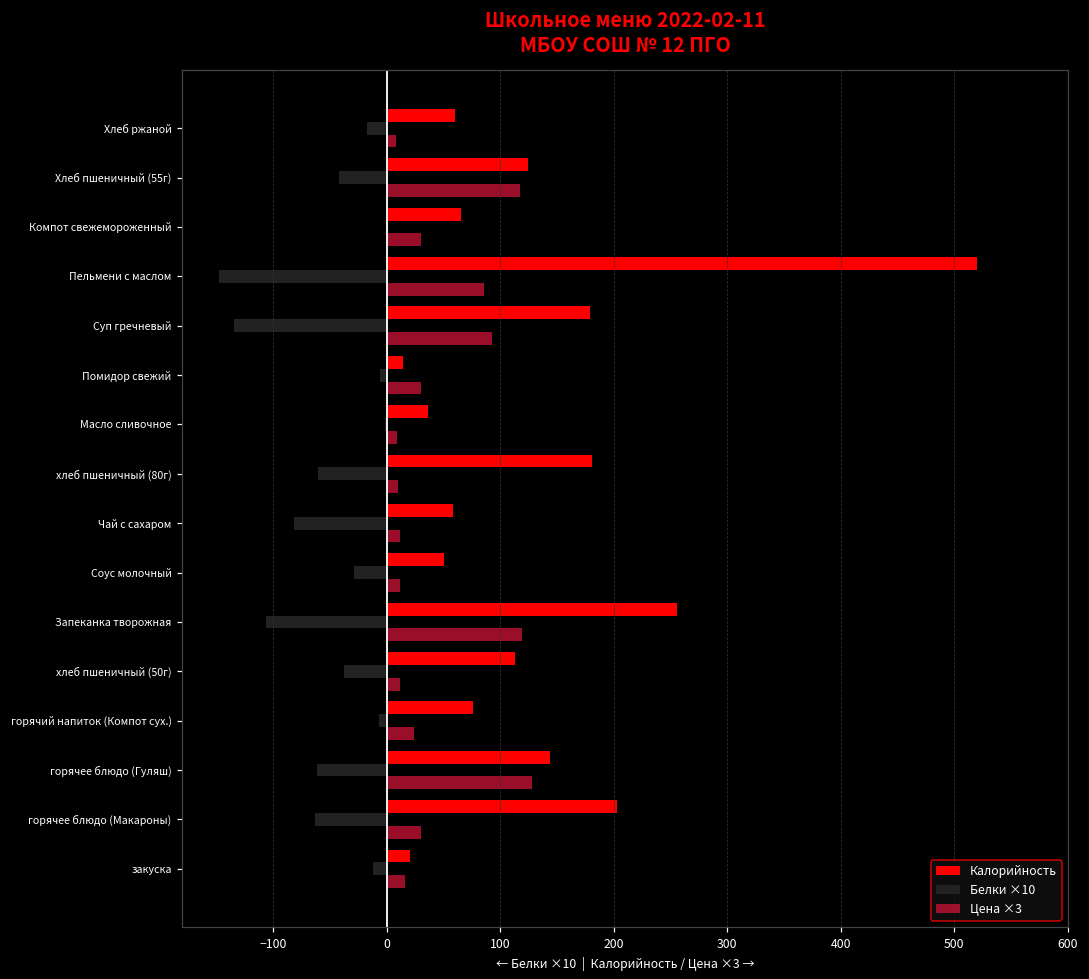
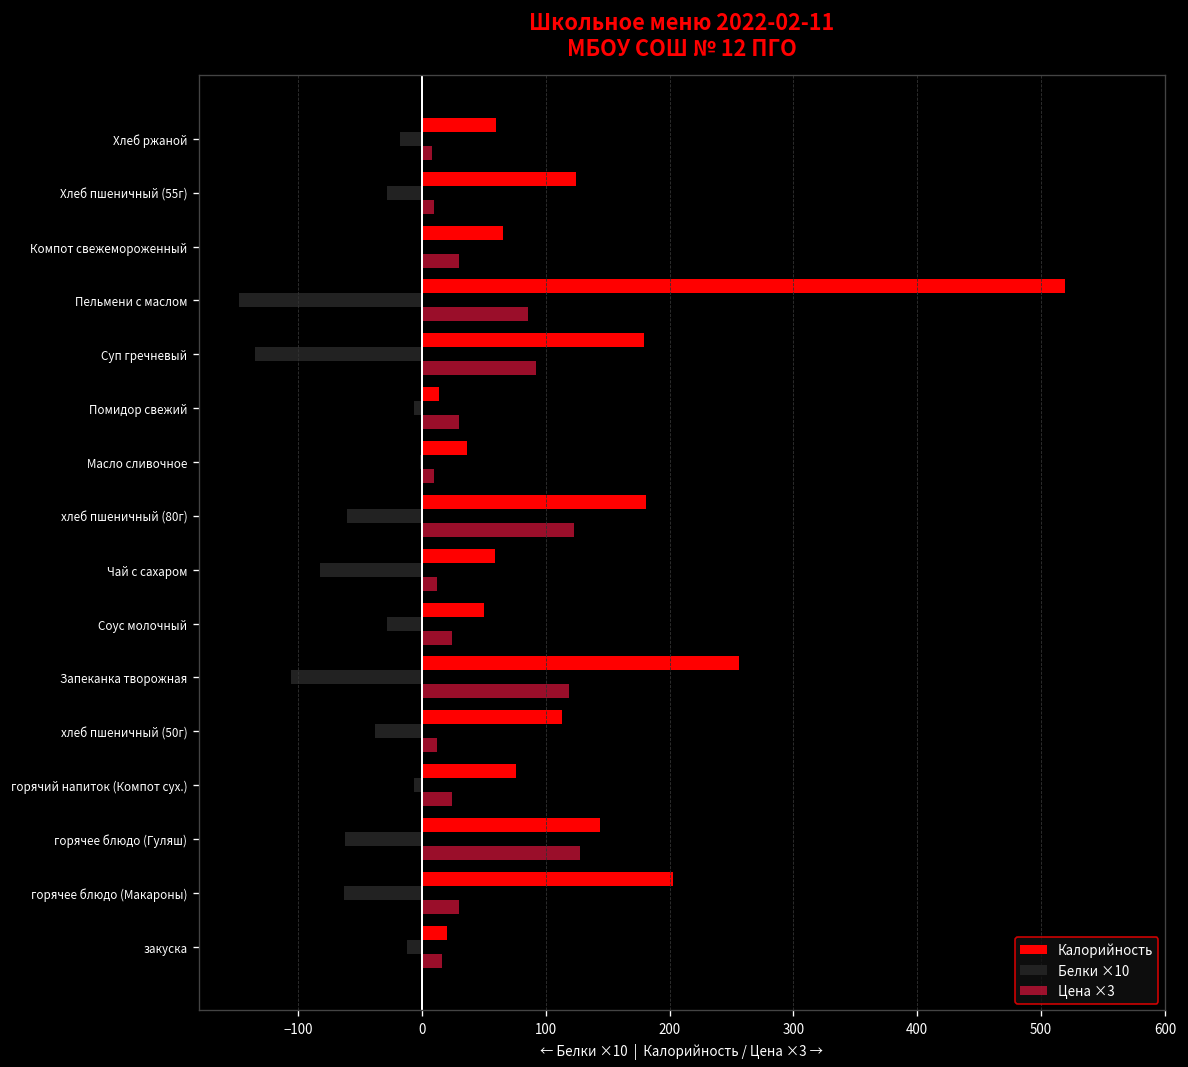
Белки ×10, Хлеб пшеничный (55г): -42 -> -28
Цена ×3, Хлеб пшеничный (55г): 117 -> 10
Цена ×3, хлеб пшеничный (80г): 10 -> 123
Цена ×3, Соус молочный: 12 -> 24
